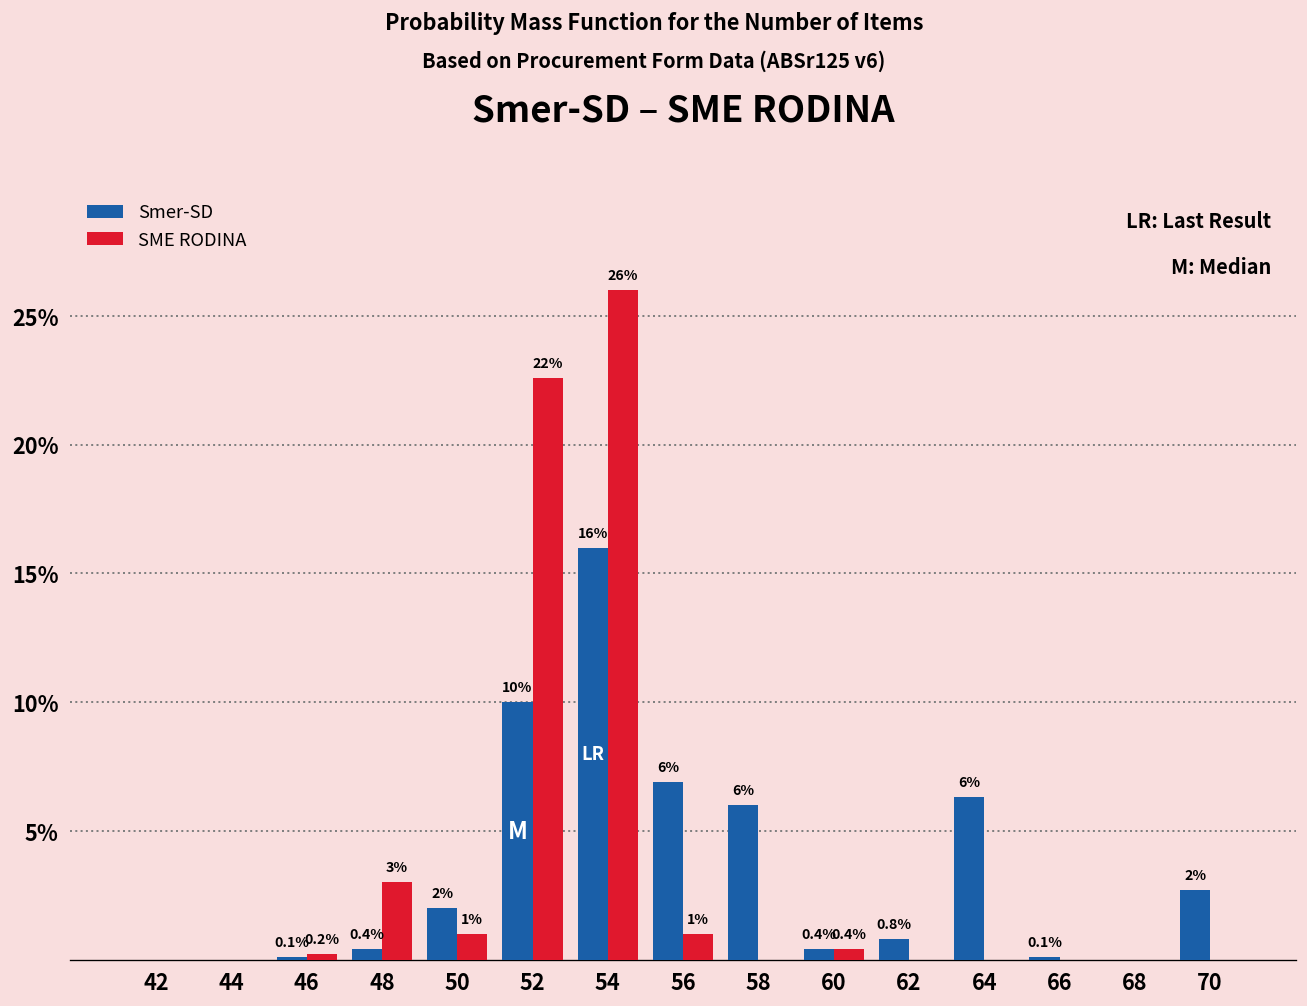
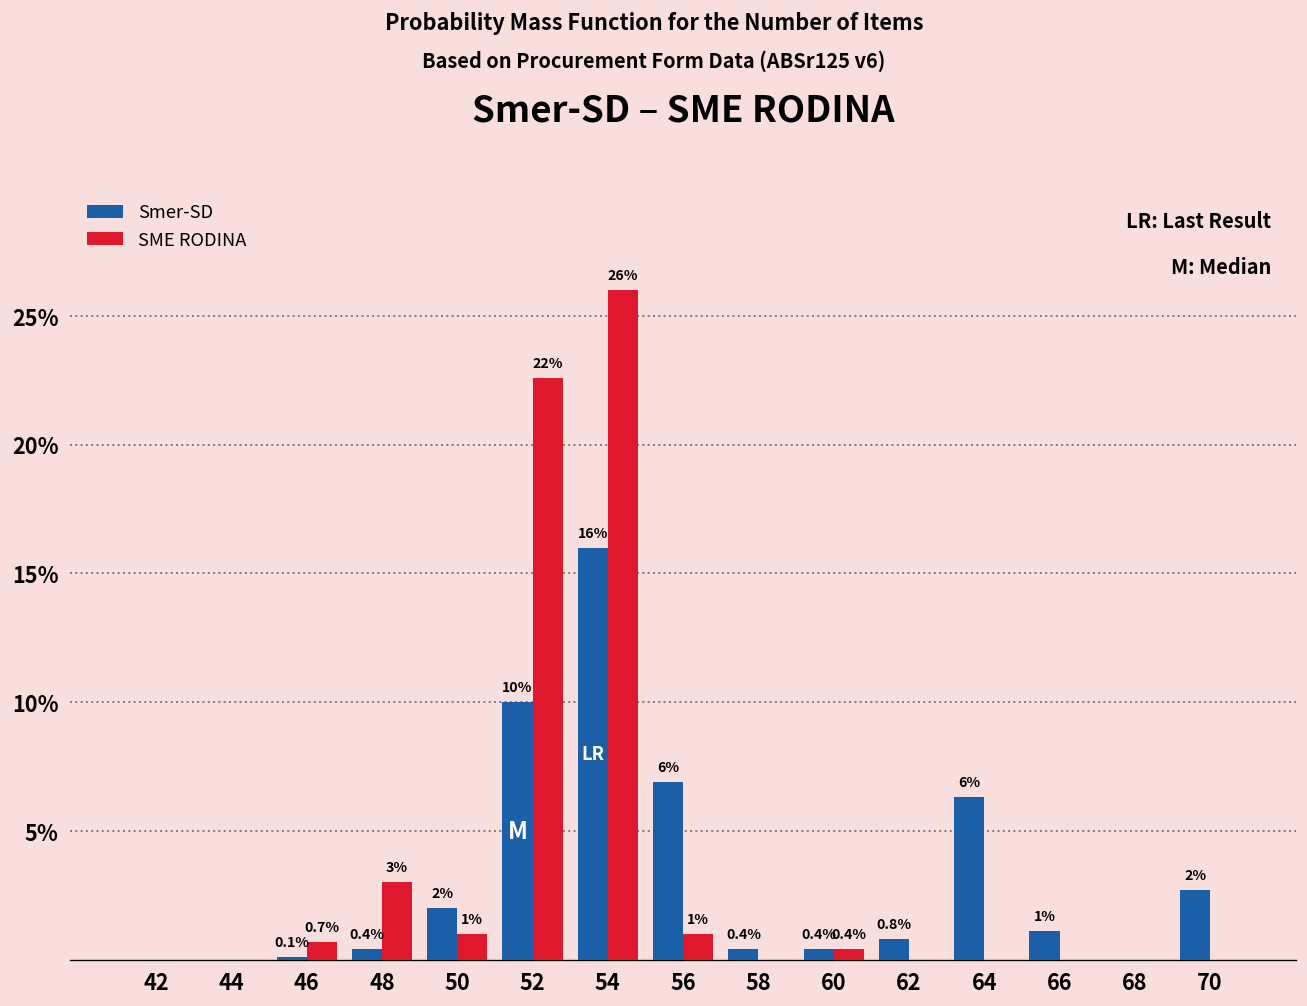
SME RODINA, 46: 0.2% -> 0.7%
Smer-SD, 58: 6% -> 0.4%
Smer-SD, 66: 0.1% -> 1%
